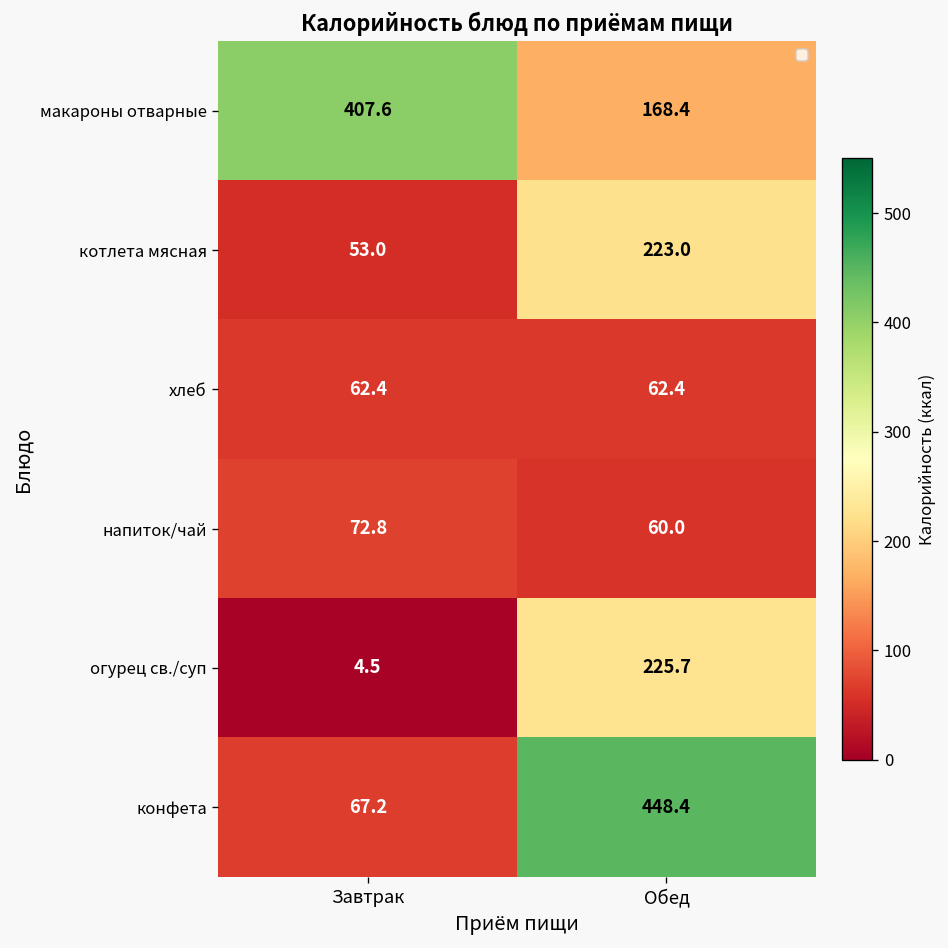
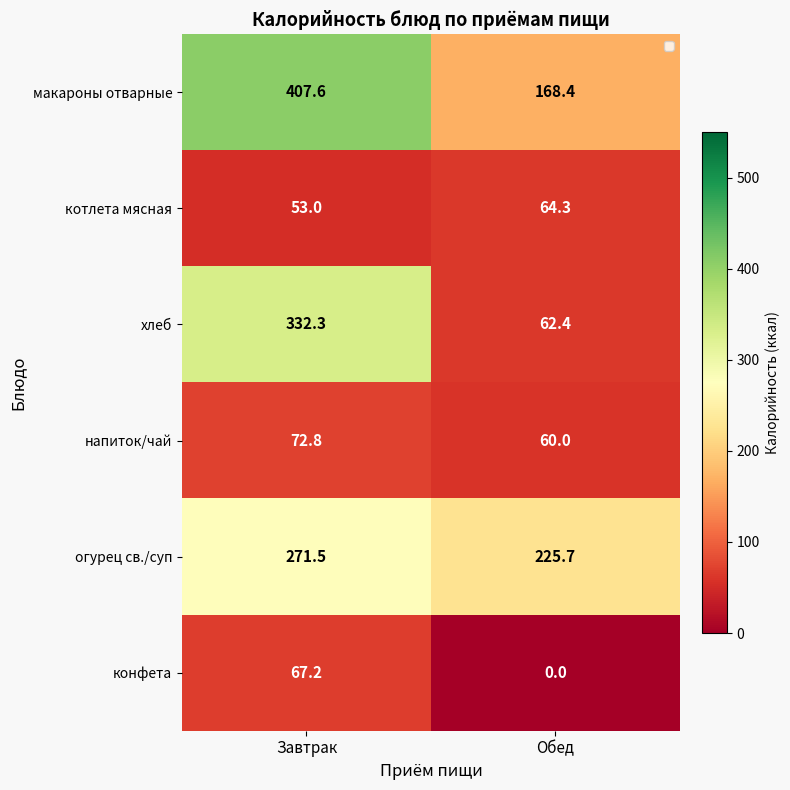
котлета мясная, Обед: 223.0 -> 64.3
хлеб, Завтрак: 62.4 -> 332.3
огурец св./суп, Завтрак: 4.5 -> 271.5
конфета, Обед: 448.4 -> 0.0
